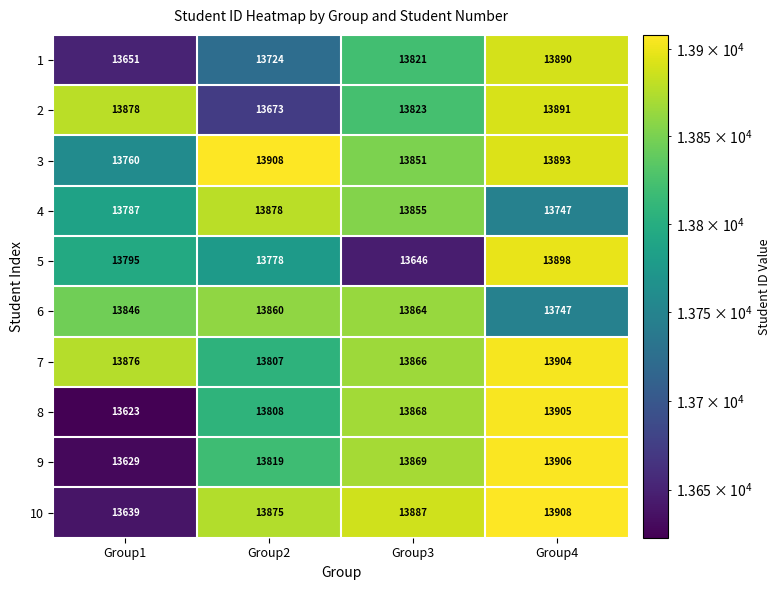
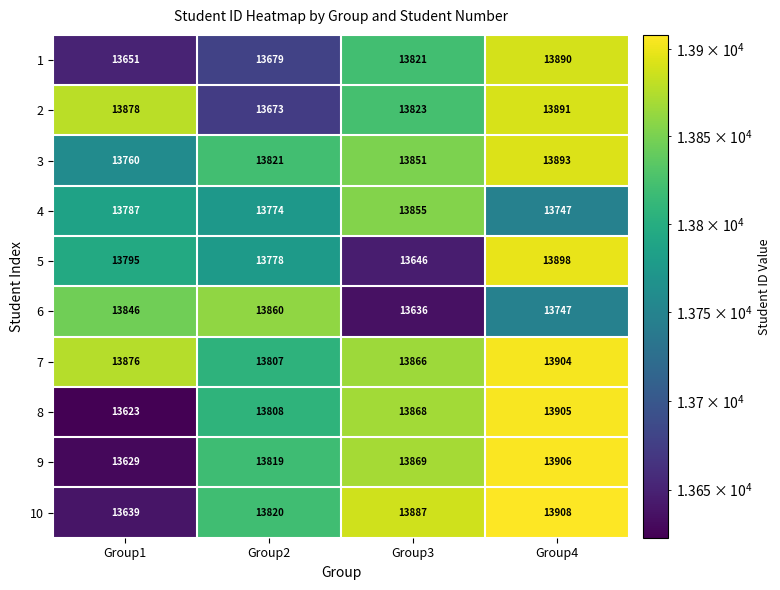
1, Group2: 13724 -> 13679
3, Group2: 13908 -> 13821
4, Group2: 13878 -> 13774
6, Group3: 13864 -> 13636
10, Group2: 13875 -> 13820
